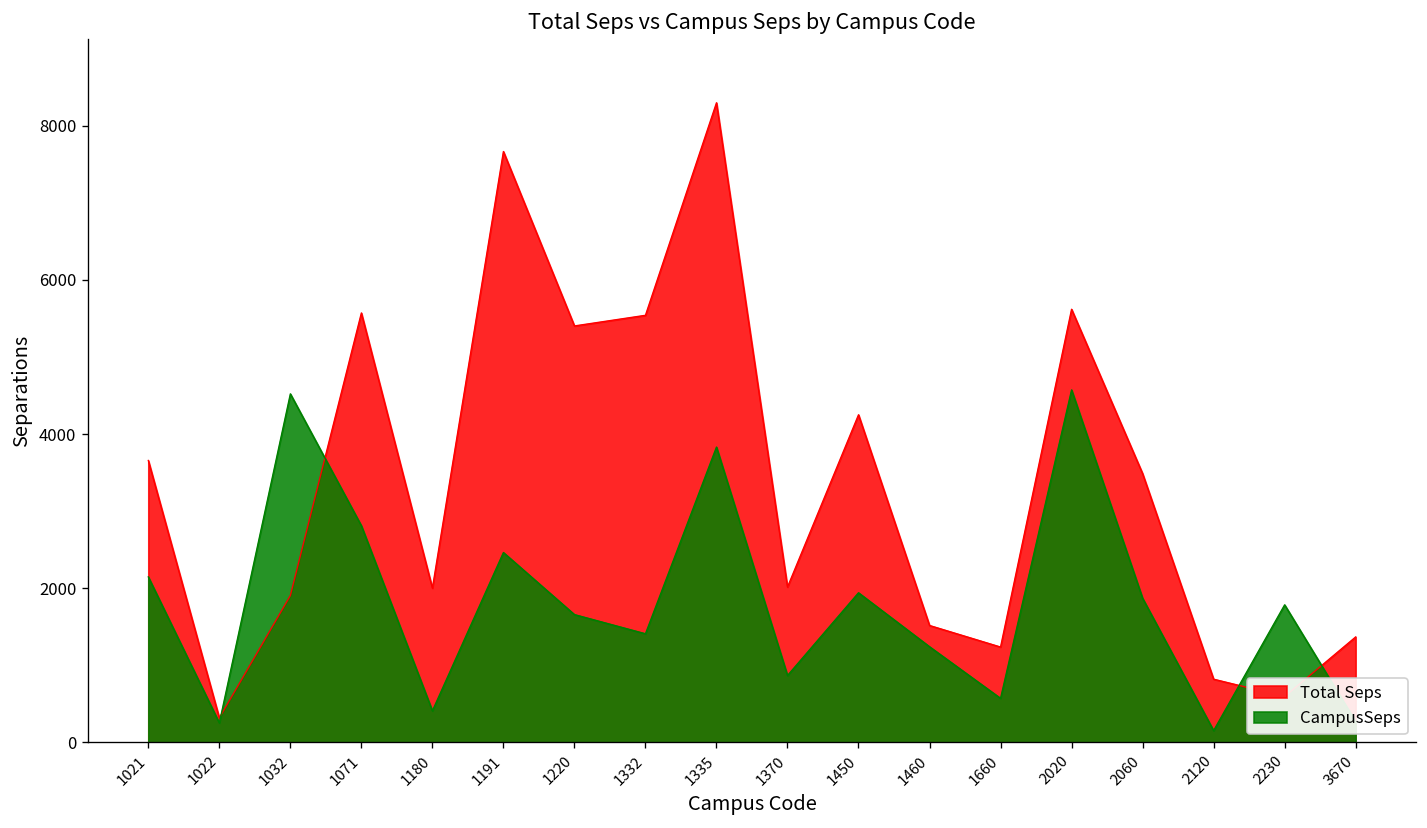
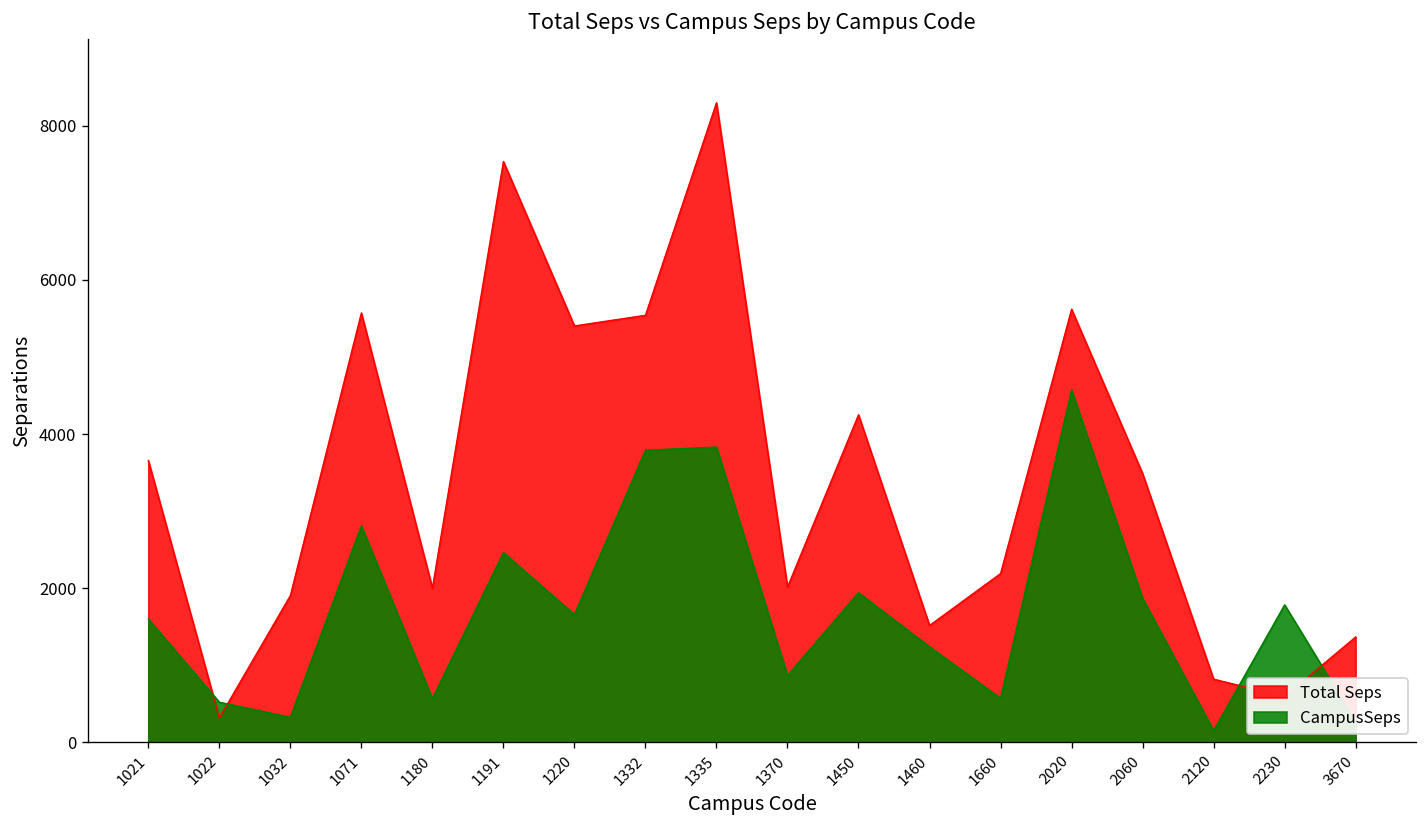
CampusSeps, 1021: 2100 -> 1600
CampusSeps, 1022: 300 -> 500
CampusSeps, 1032: 4500 -> 300
CampusSeps, 1180: 400 -> 600
Total Seps, 1191: 7700 -> 7500
CampusSeps, 1332: 1400 -> 3800
Total Seps, 1660: 1200 -> 2200
